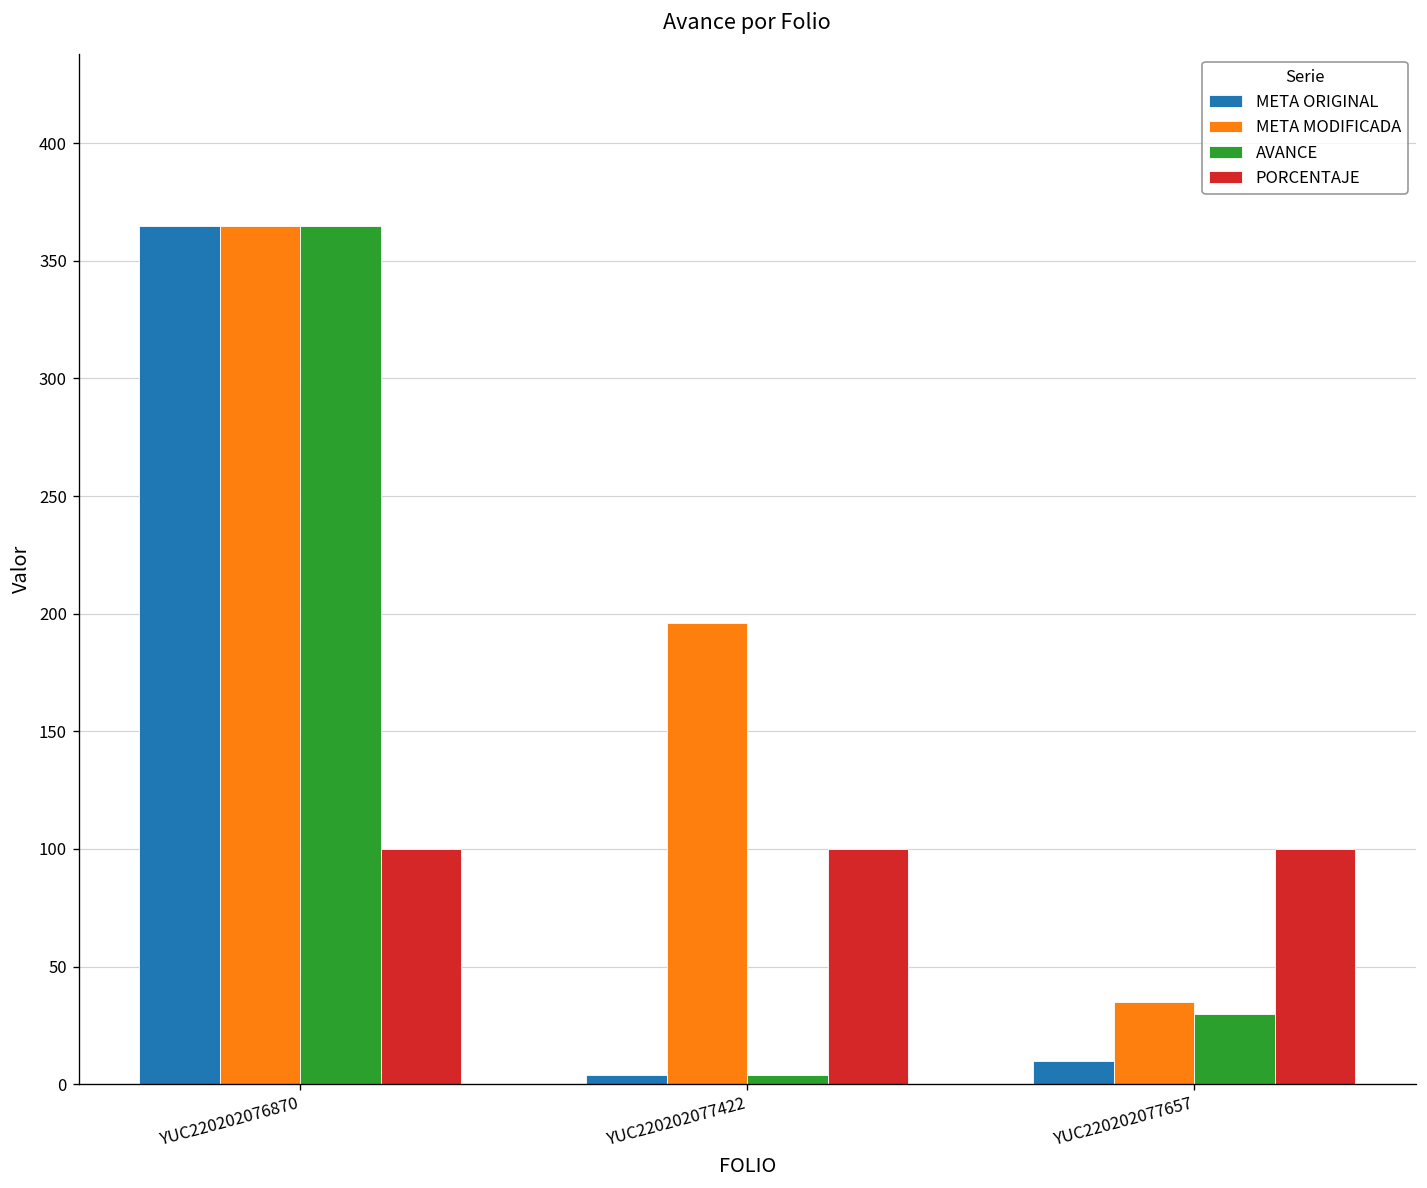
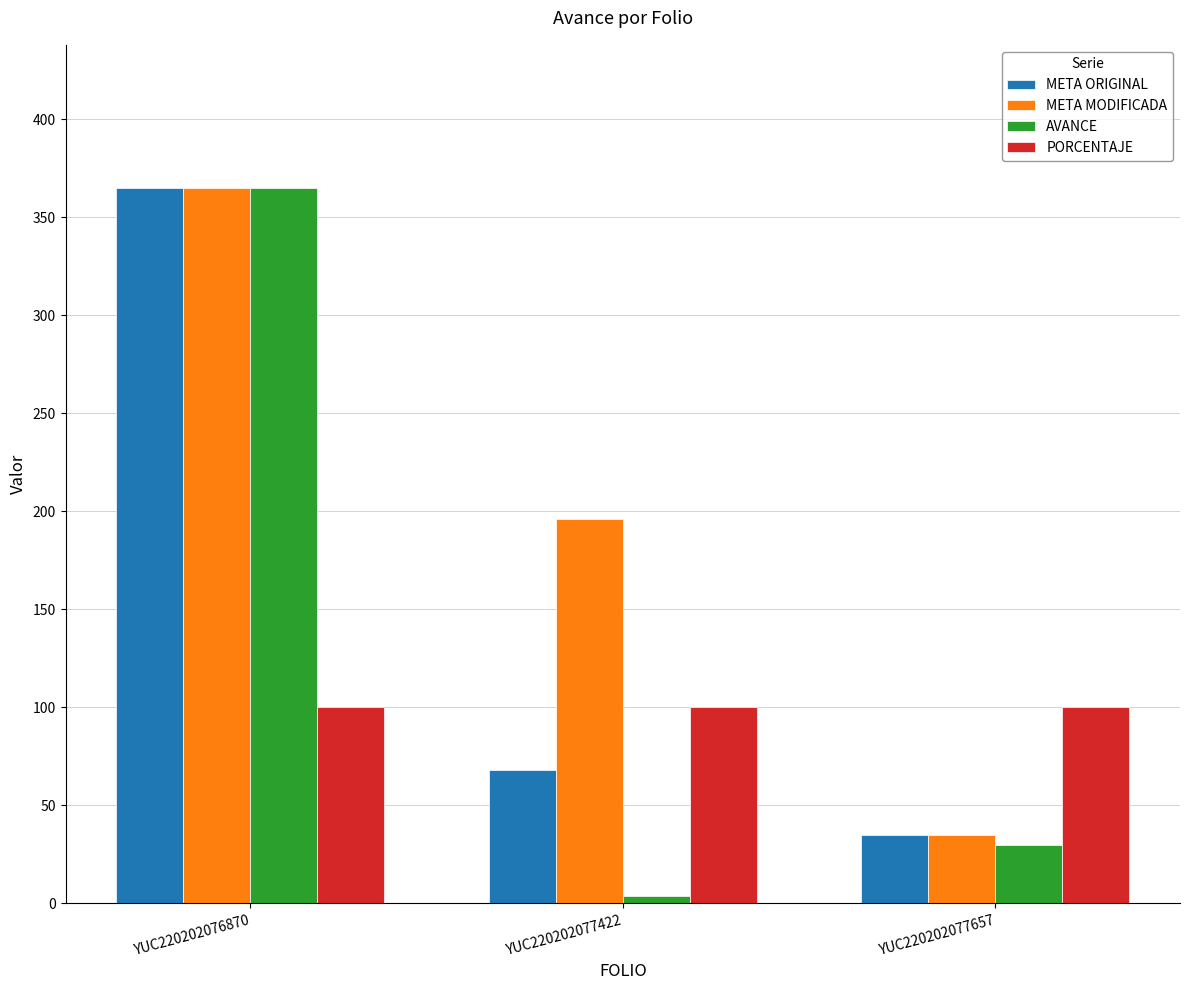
META ORIGINAL, YUC220202077422: 4 -> 68
META ORIGINAL, YUC220202077657: 10 -> 35
